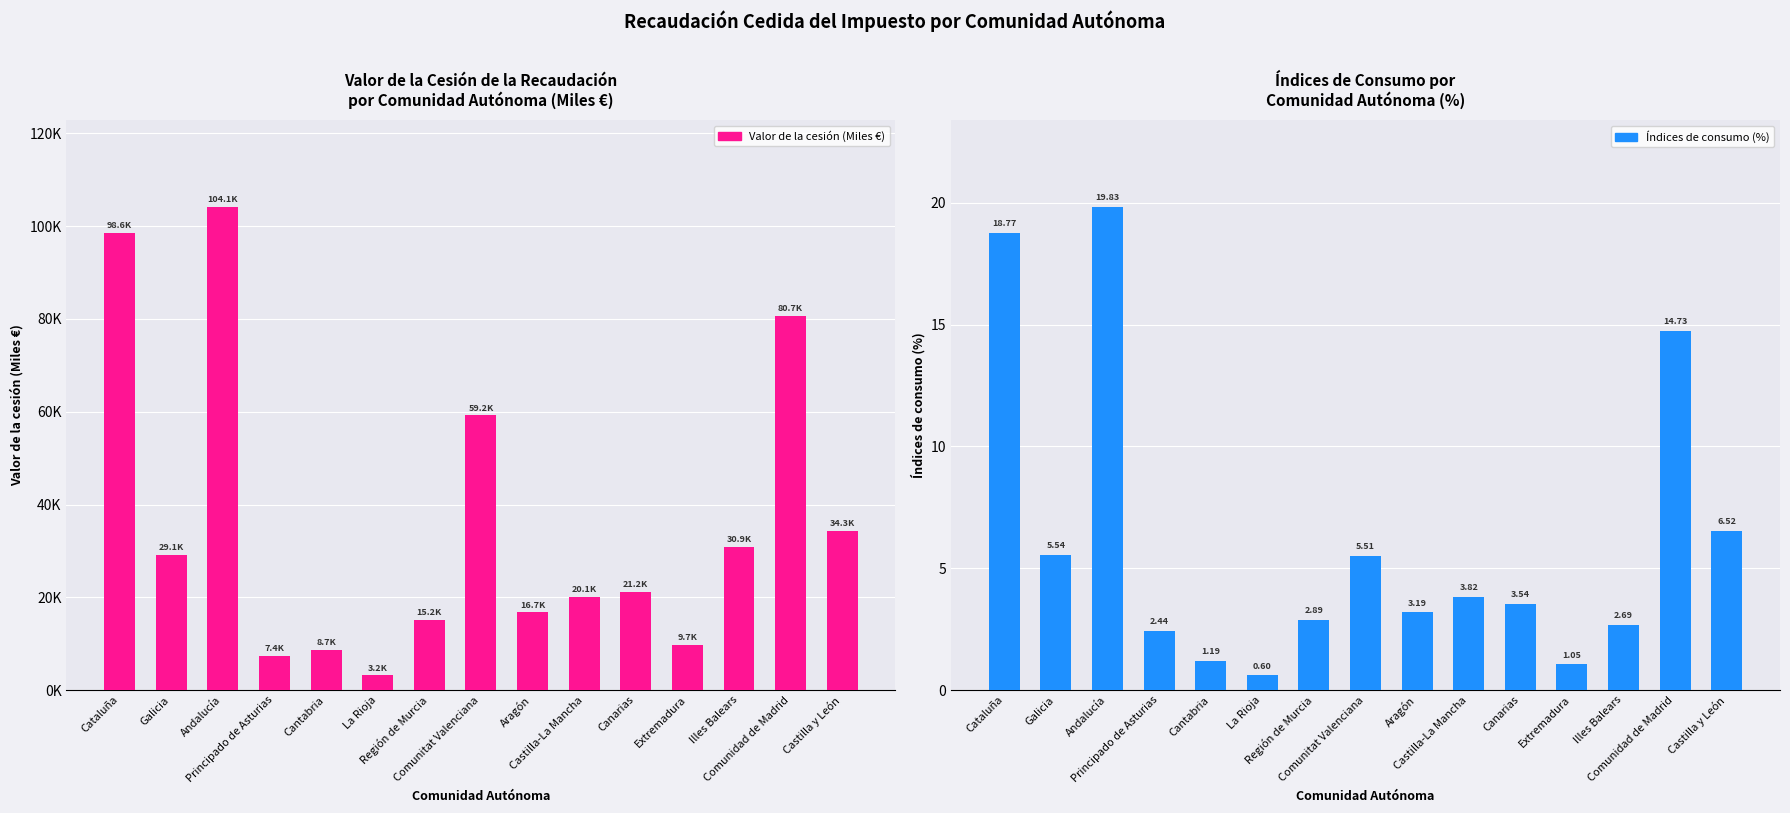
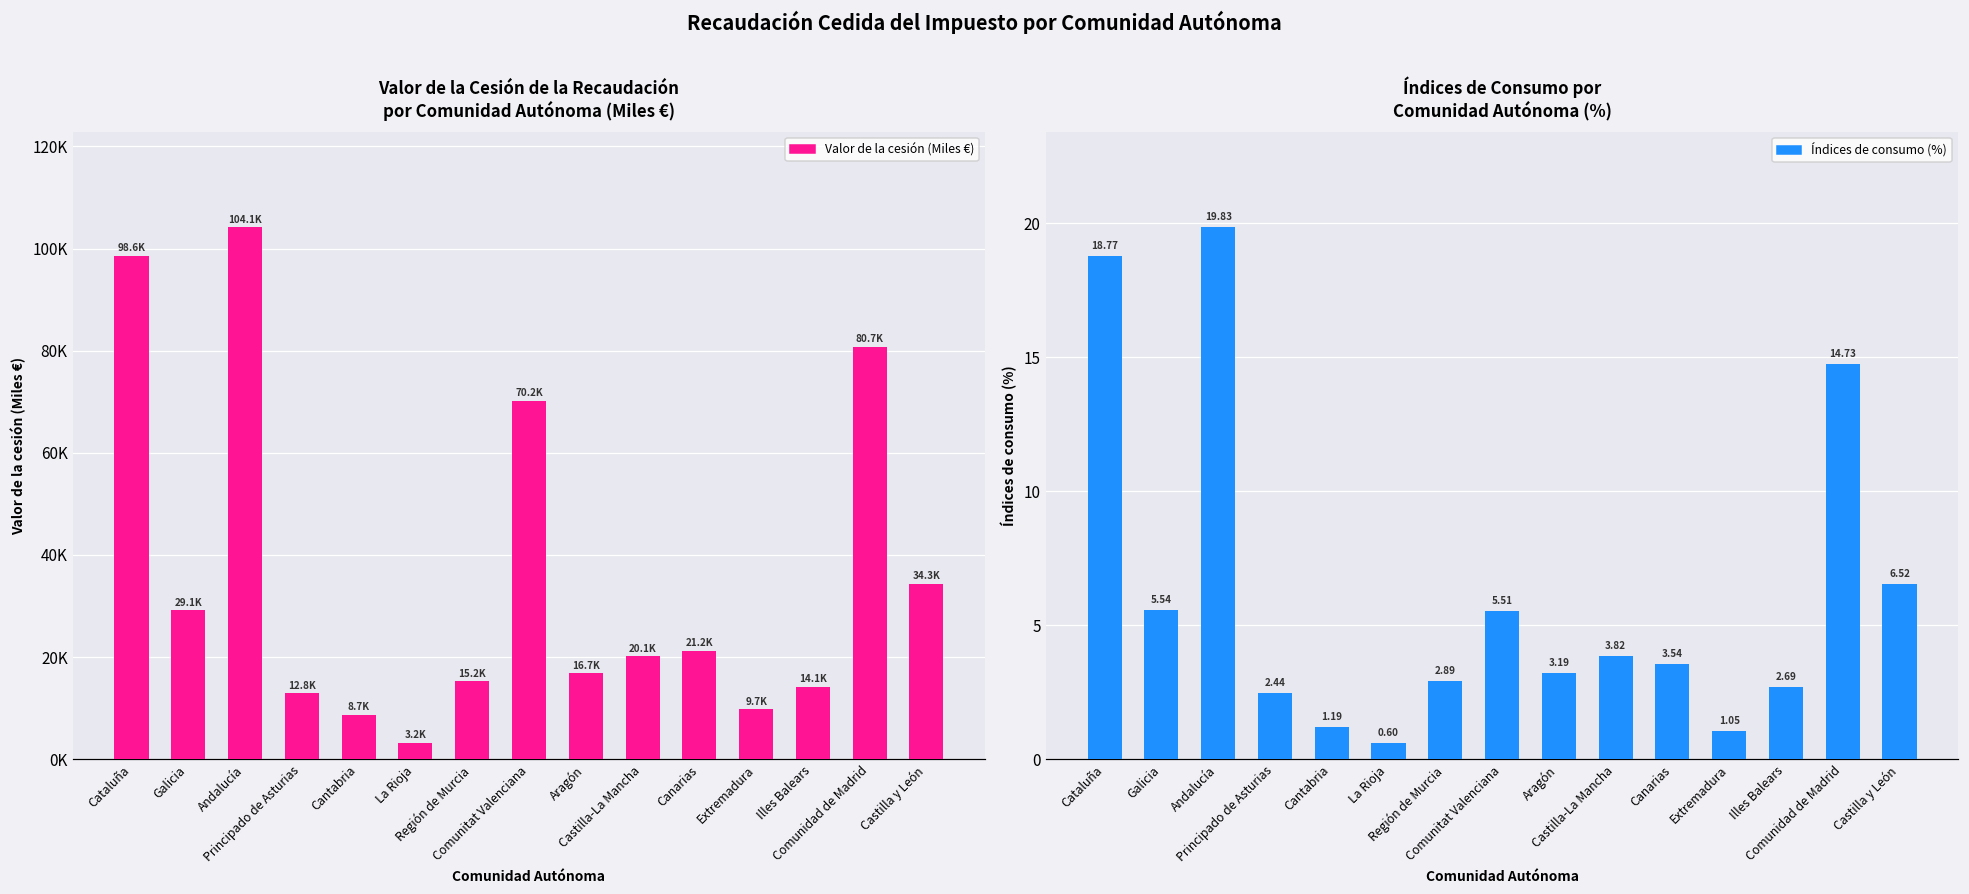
Valor de la Cesión de la Recaudación por Comunidad Autónoma (Miles €), Principado de Asturias: 7.4K -> 12.8K
Valor de la Cesión de la Recaudación por Comunidad Autónoma (Miles €), Comunitat Valenciana: 59.2K -> 70.2K
Valor de la Cesión de la Recaudación por Comunidad Autónoma (Miles €), Illes Balears: 30.9K -> 14.1K
